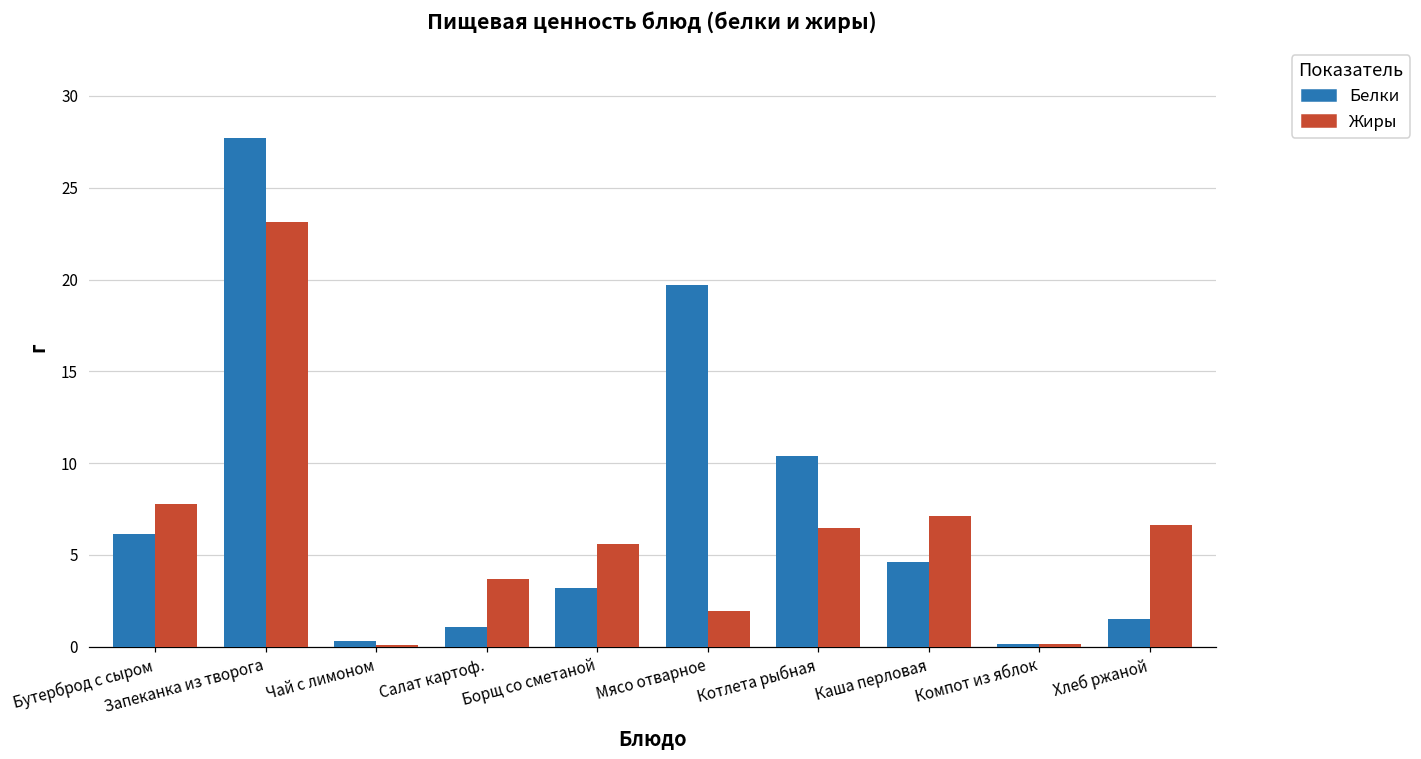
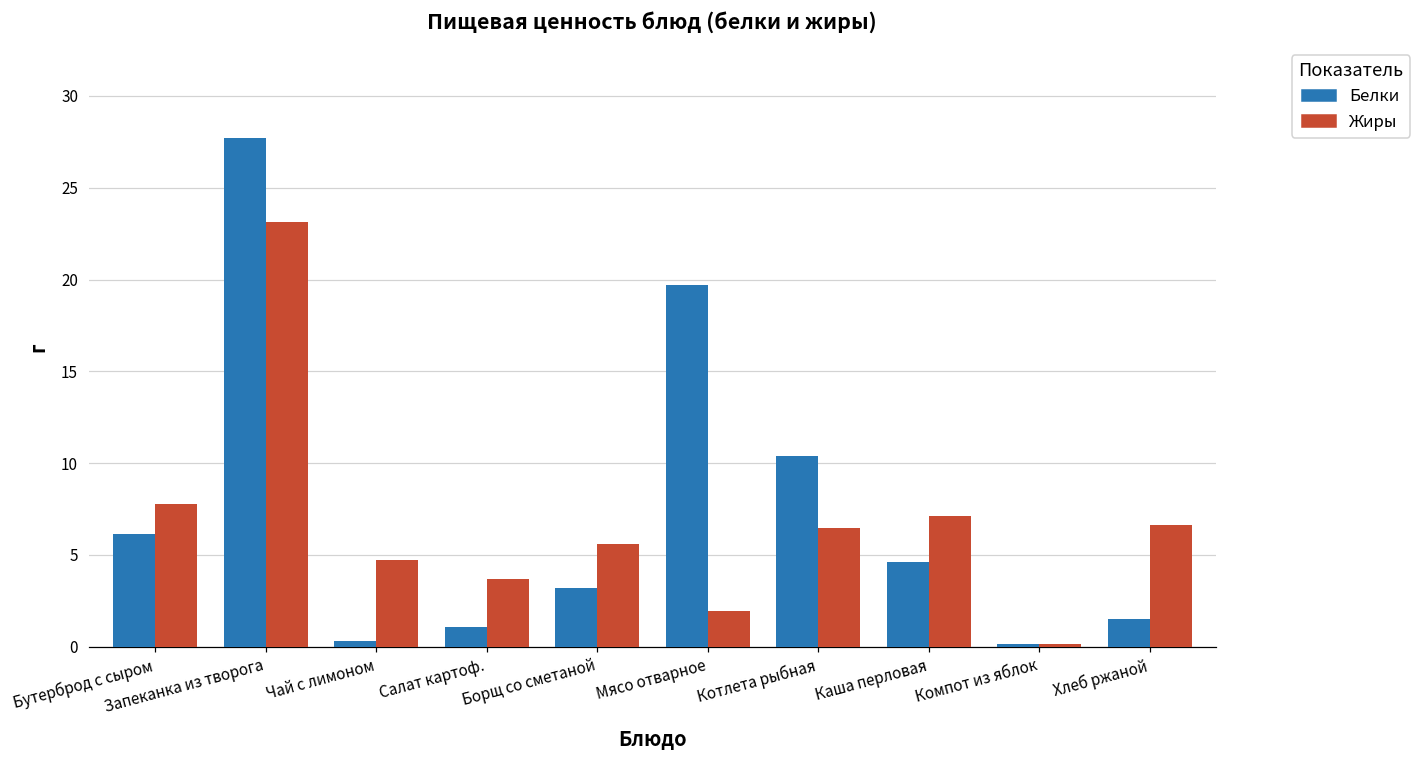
Жиры, Чай с лимоном: 0.1 -> 4.7
